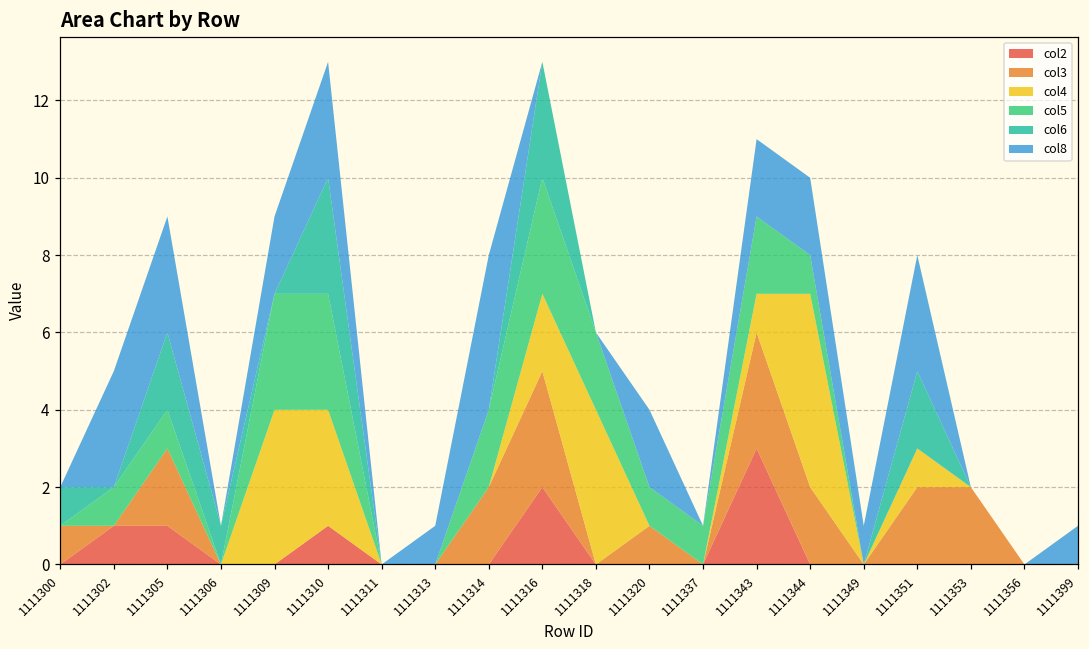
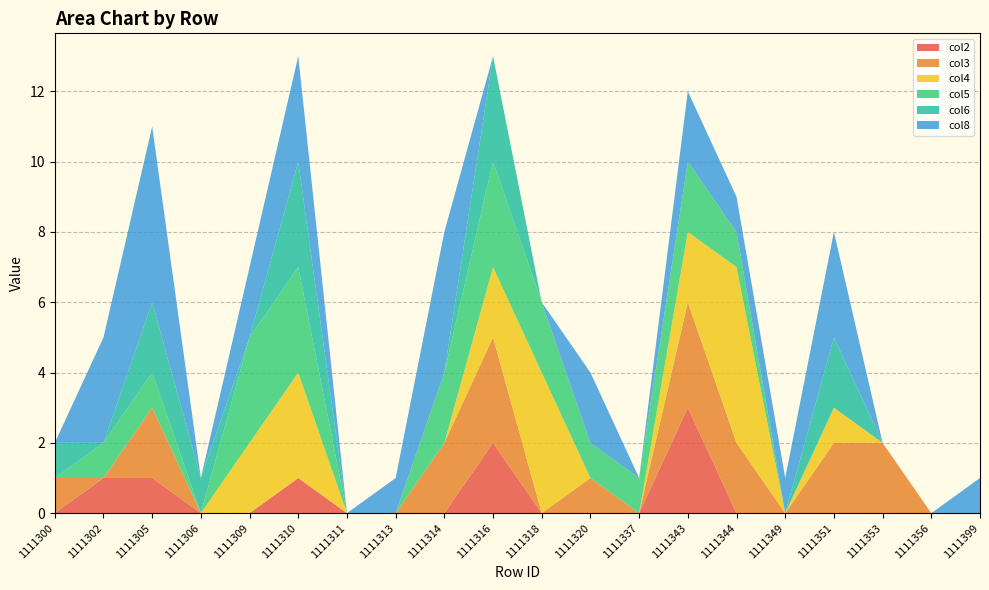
col8, 1111305: 3 -> 5
col4, 1111309: 4 -> 2
col4, 1111343: 1 -> 2
col8, 1111344: 2 -> 1
